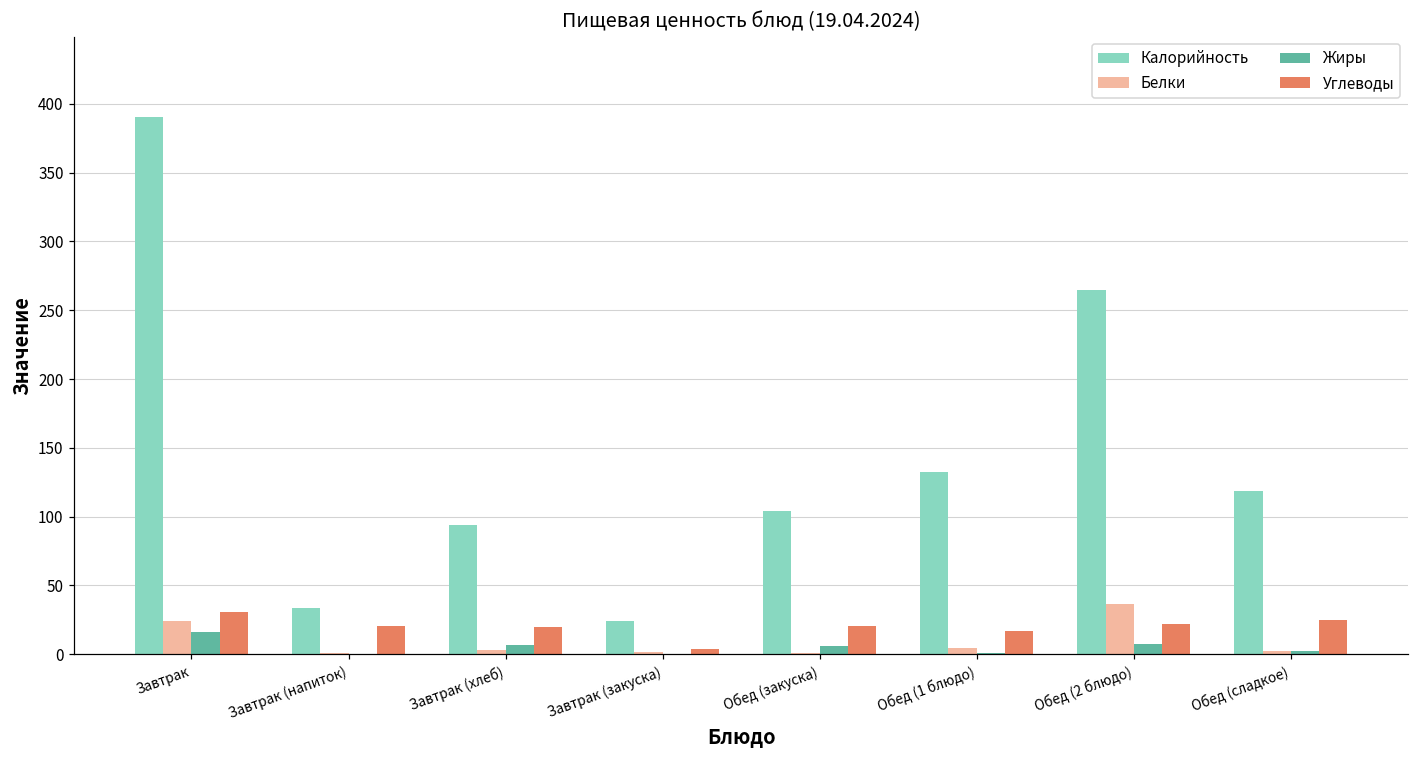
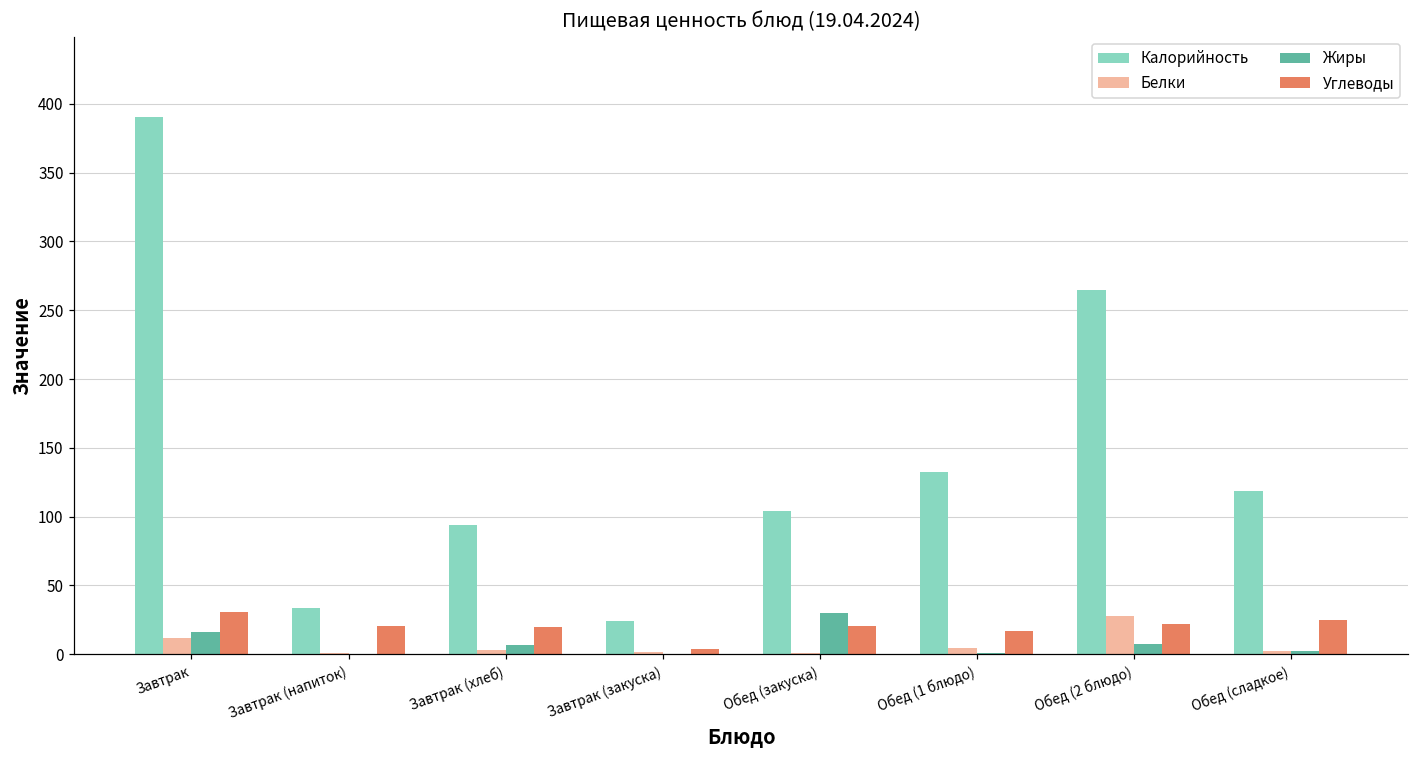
Белки, Завтрак: 24 -> 12
Жиры, Обед (закуска): 6 -> 30
Белки, Обед (2 блюдо): 36 -> 28
